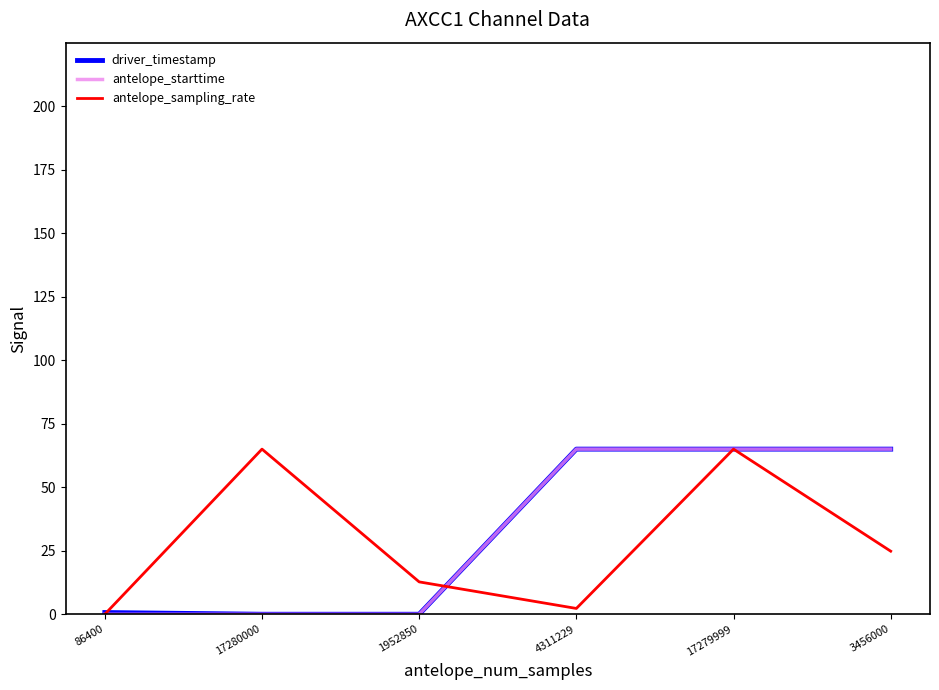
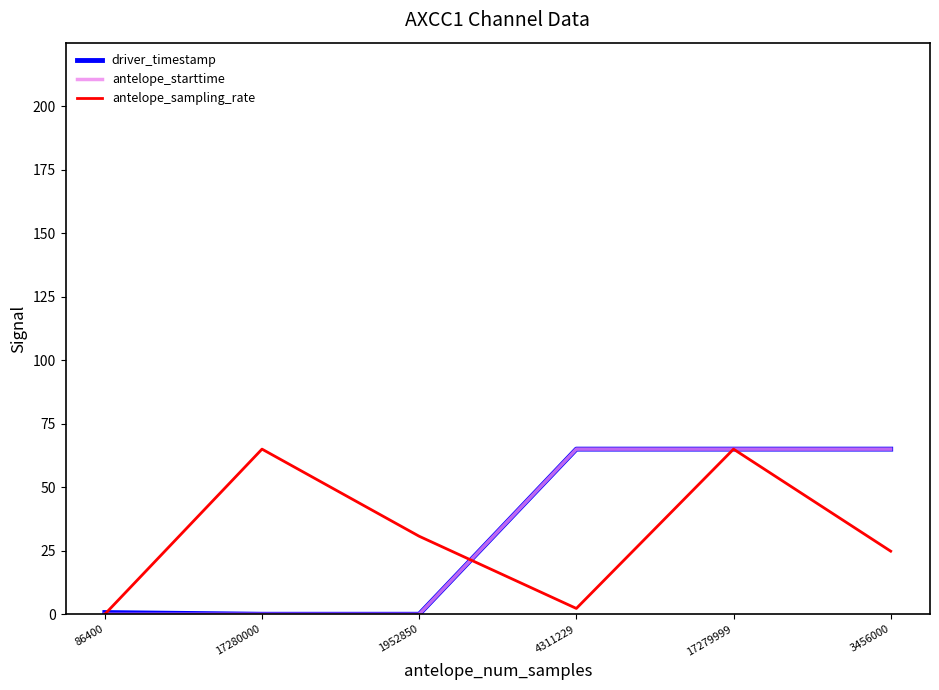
antelope_sampling_rate, 1952850: 13 -> 31
